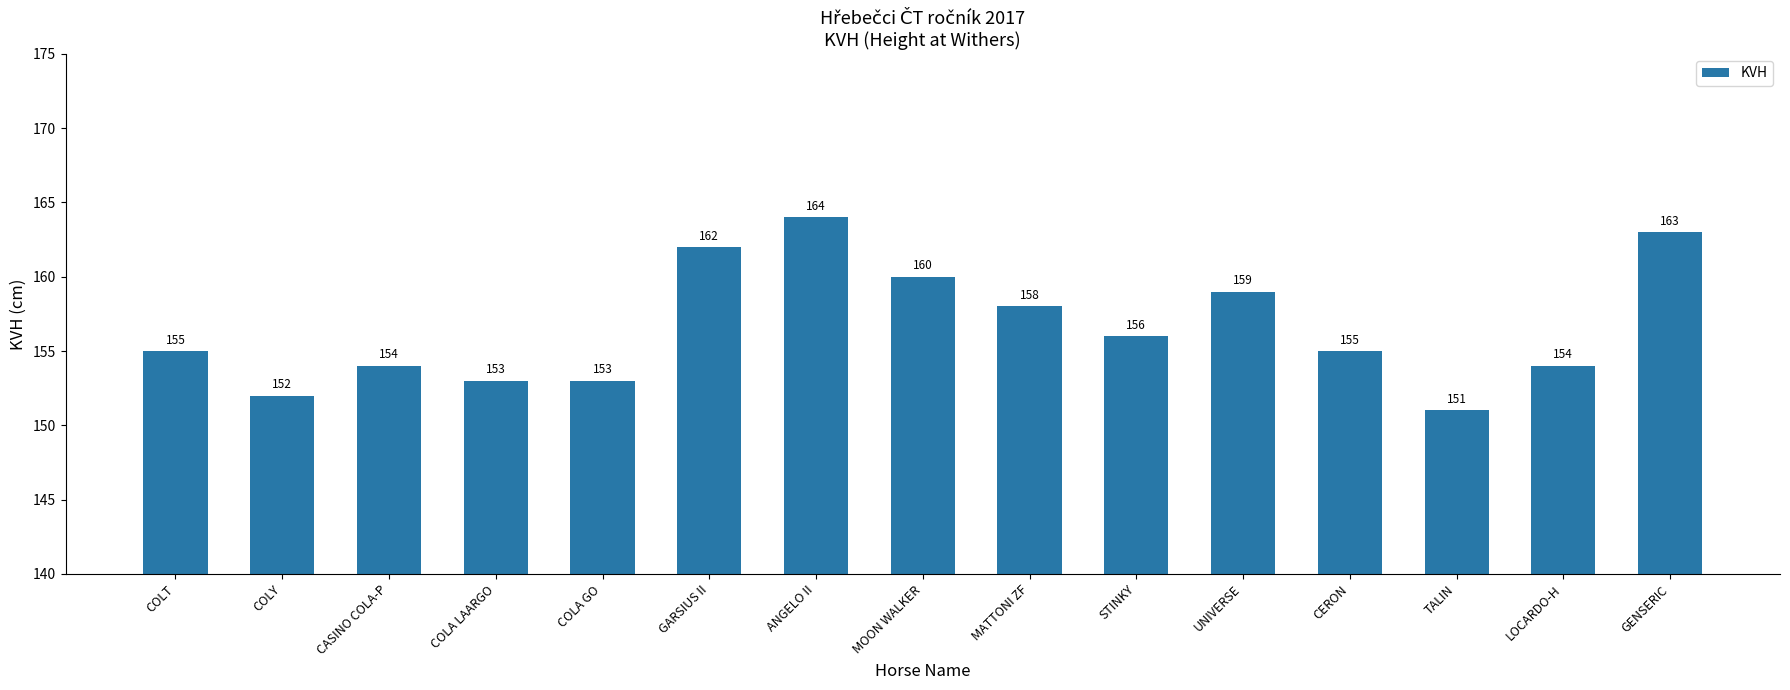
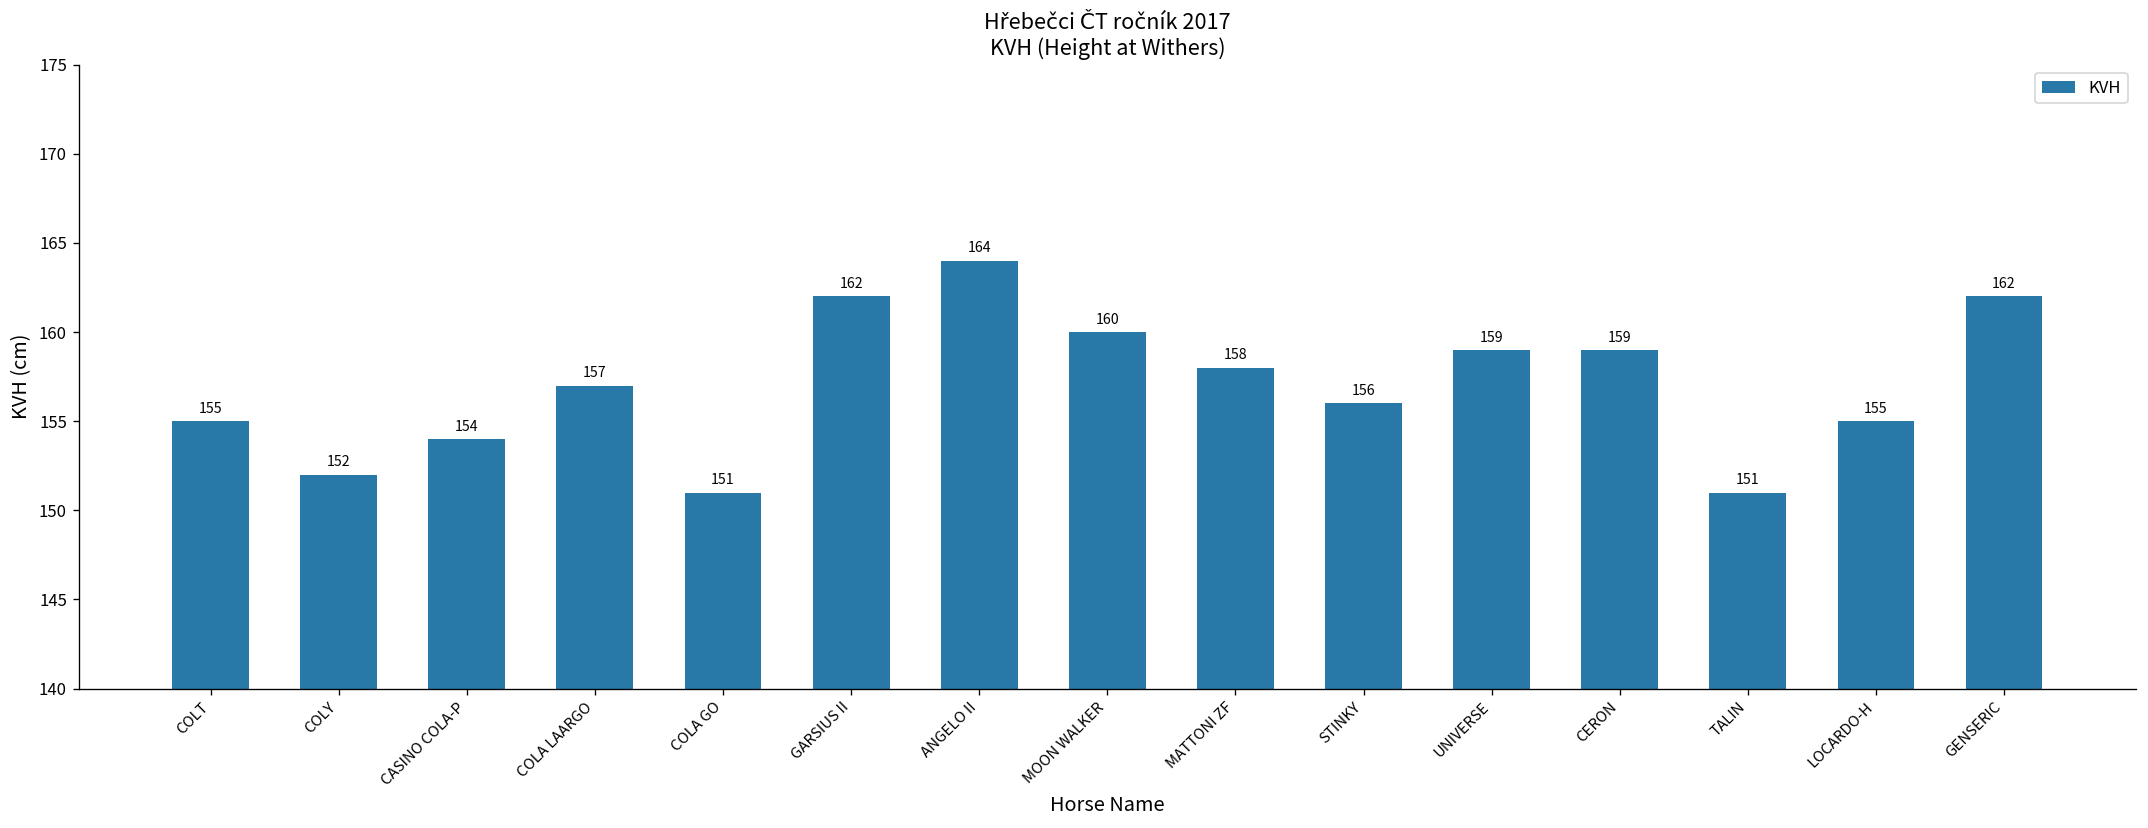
COLA LAARGO: 153 -> 157
COLA GO: 153 -> 151
CERON: 155 -> 159
LOCARDO-H: 154 -> 155
GENSERIC: 163 -> 162
